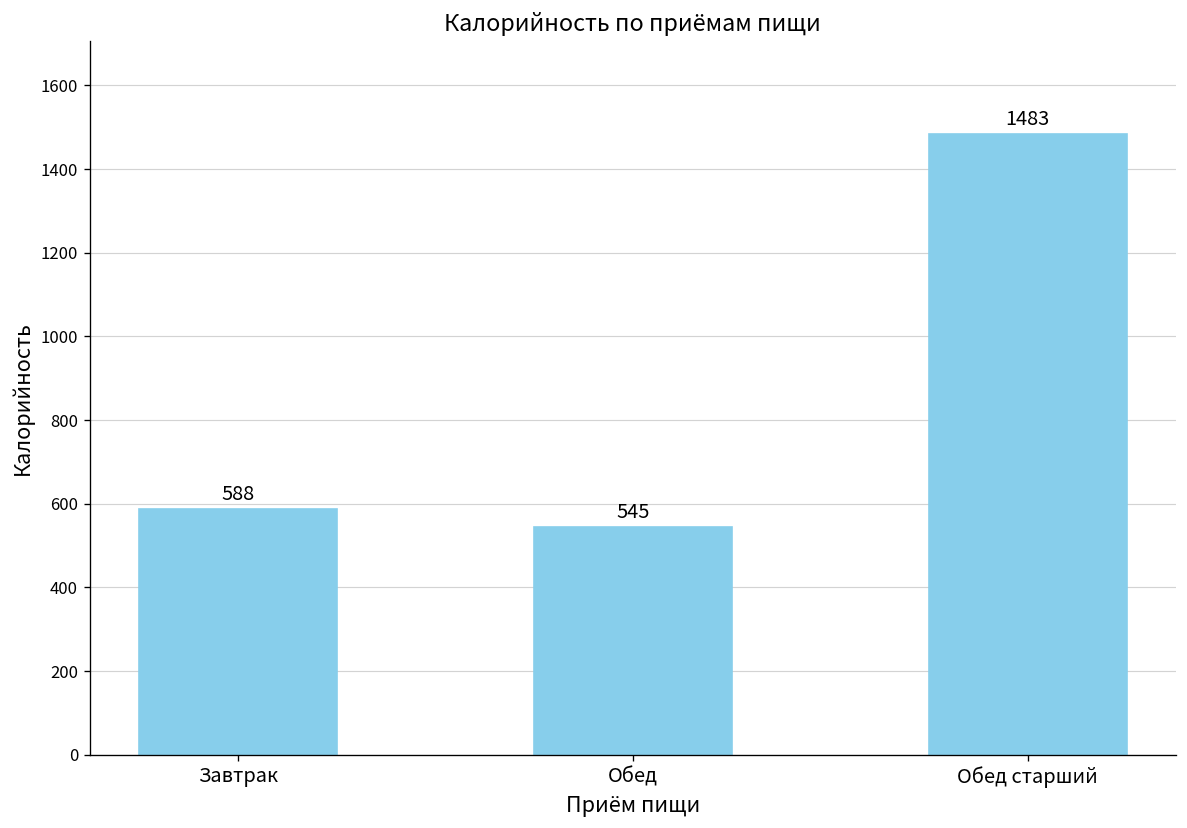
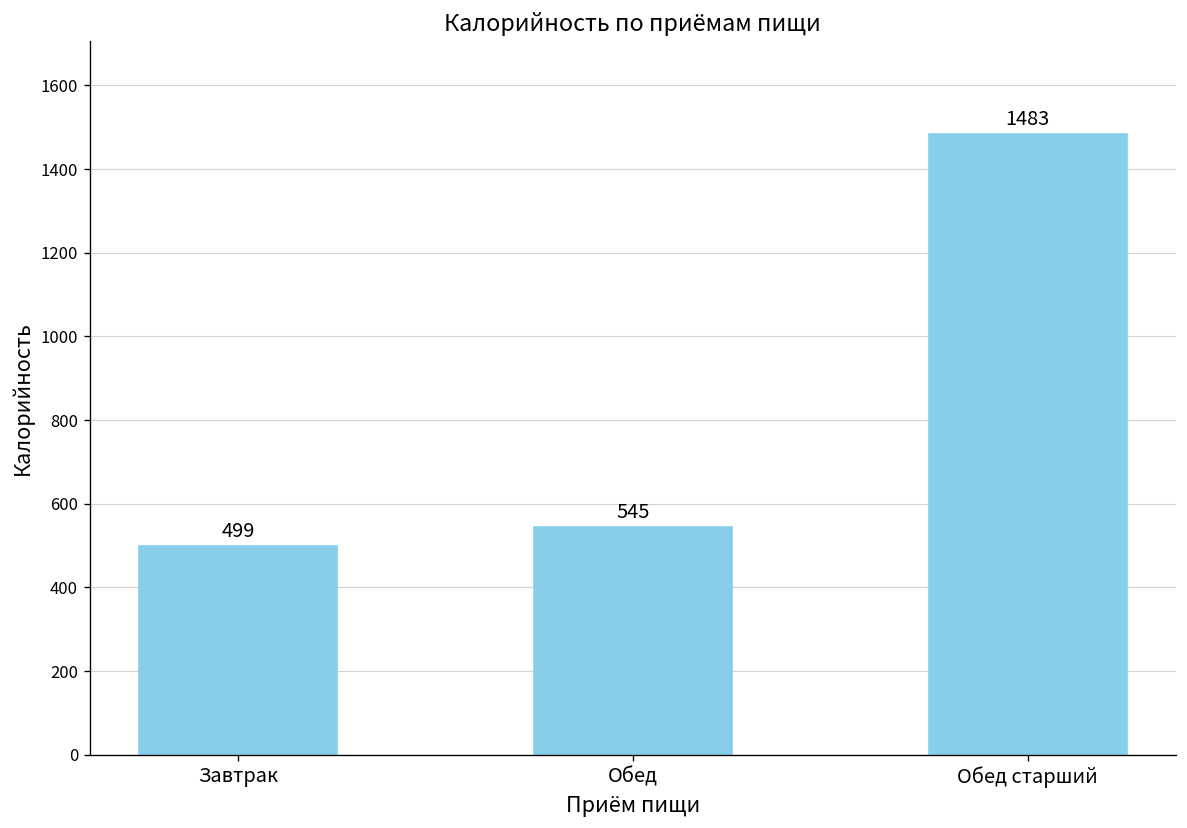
Завтрак: 588 -> 499
